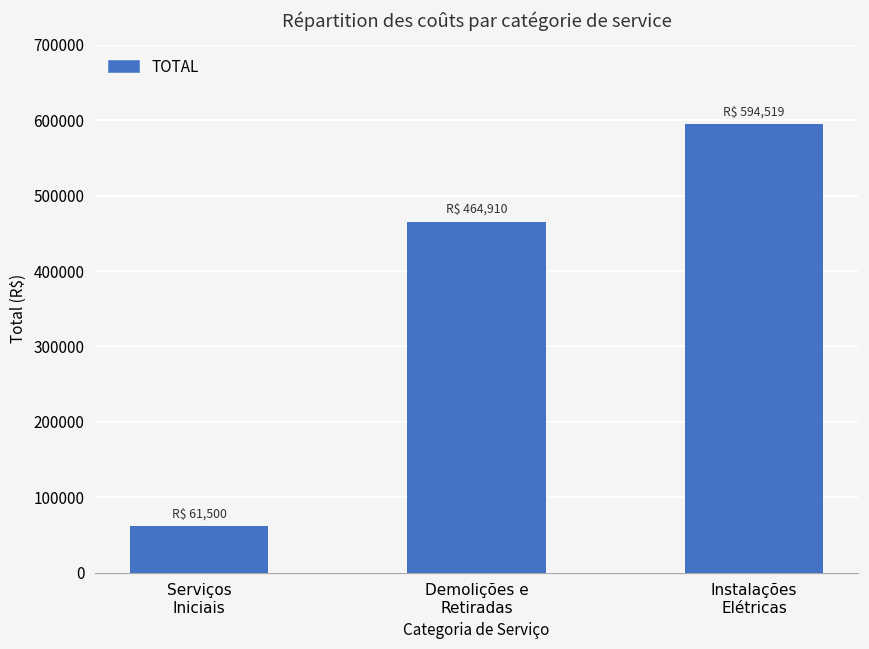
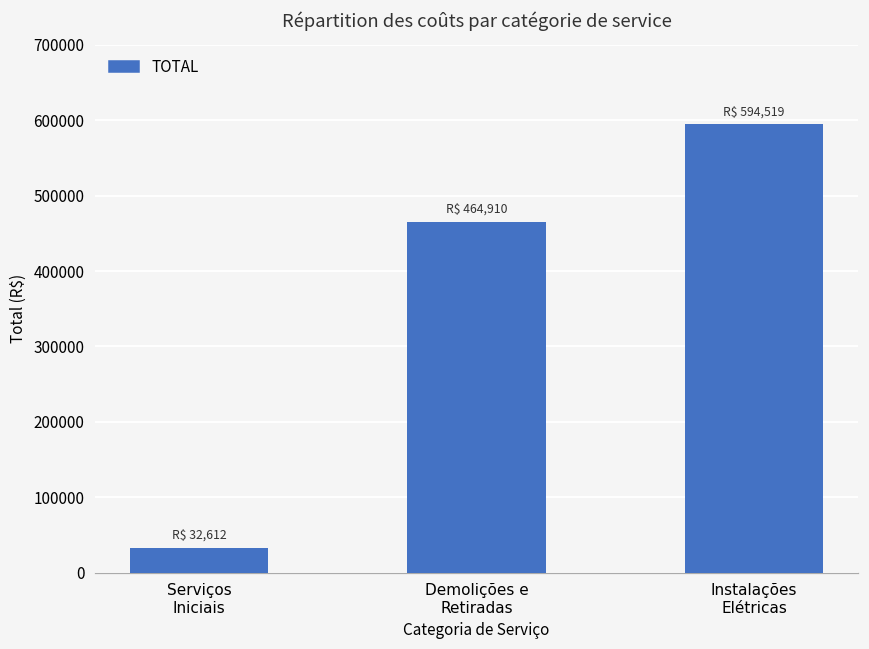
Serviços Iniciais: 61,500 -> 32,612
